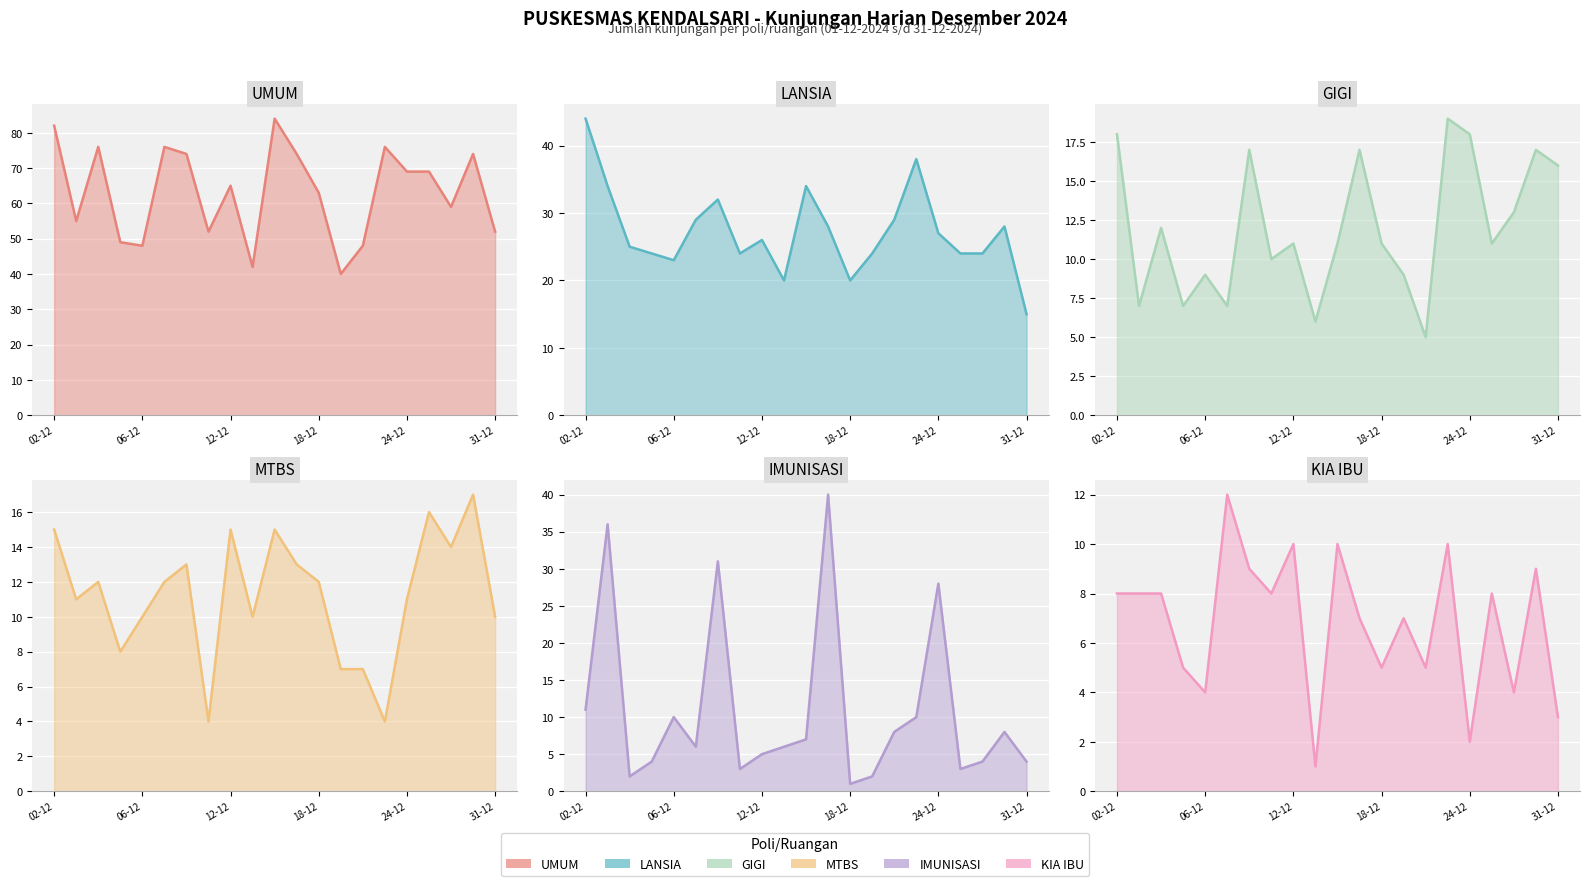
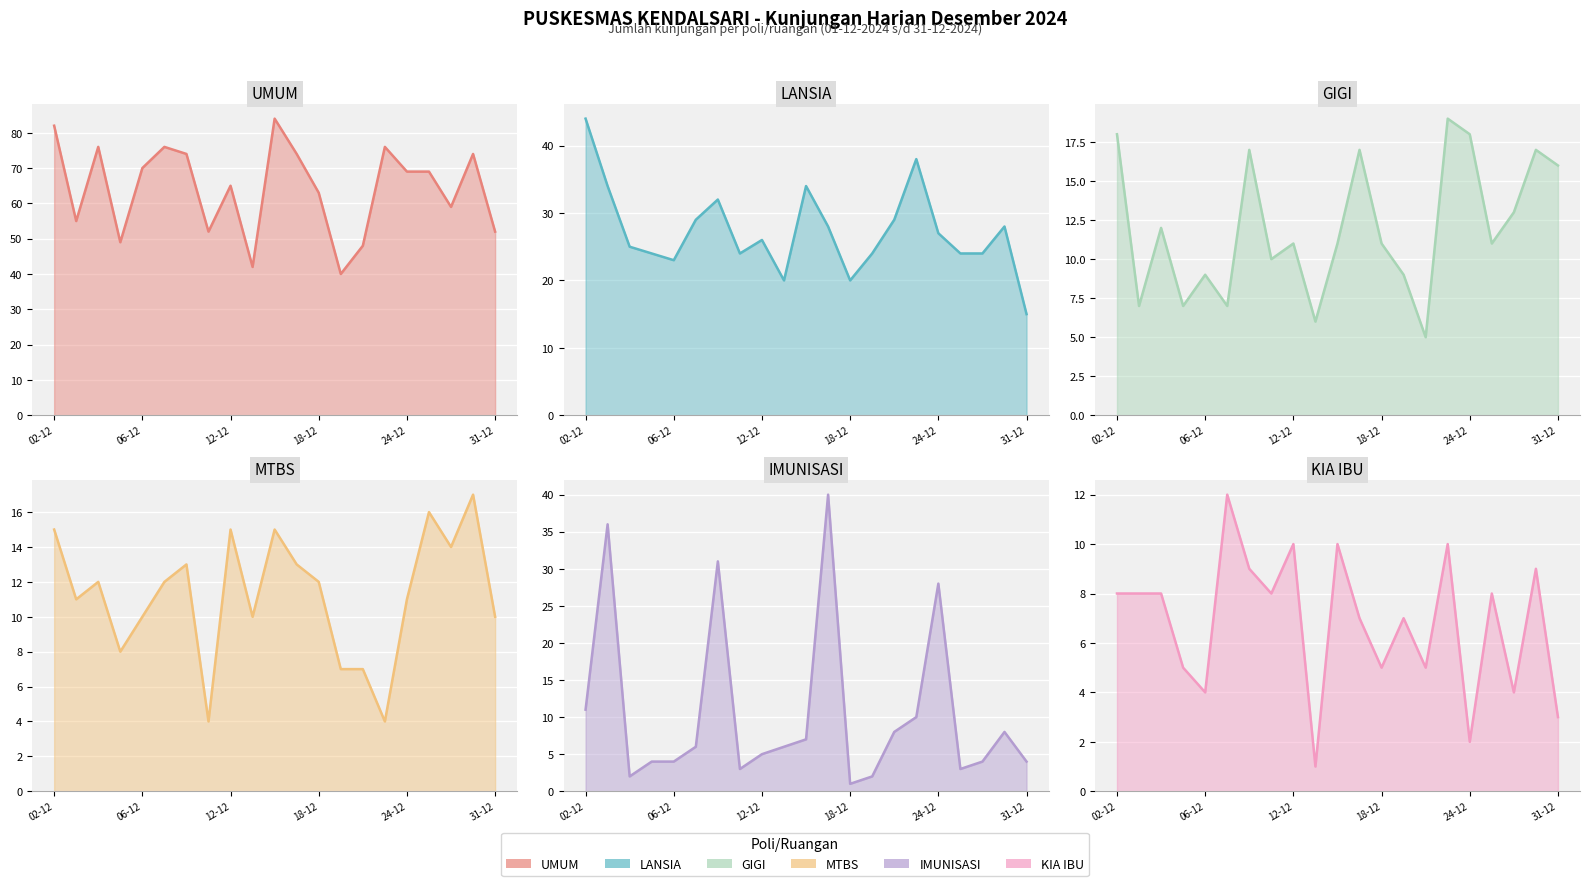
UMUM, 06-12: 48 -> 70
IMUNISASI, 06-12: 10 -> 4
